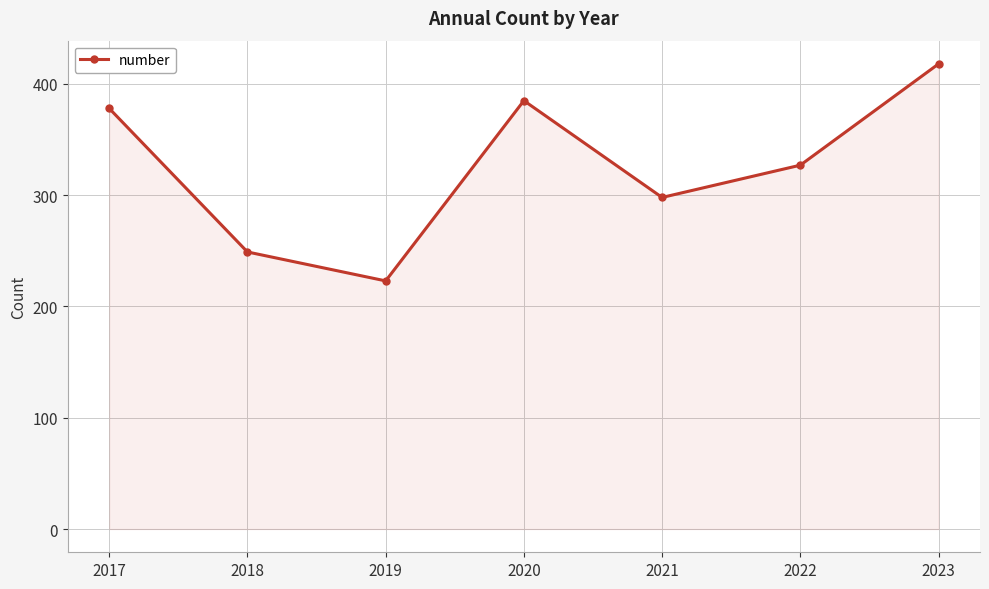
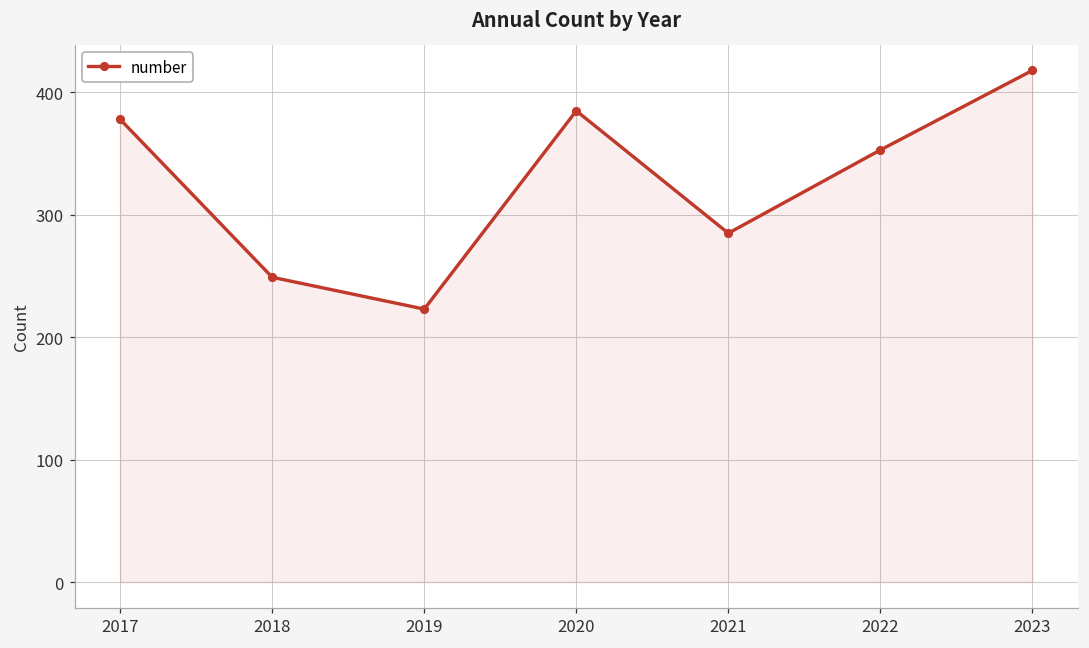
2021: 298 -> 285
2022: 327 -> 353
